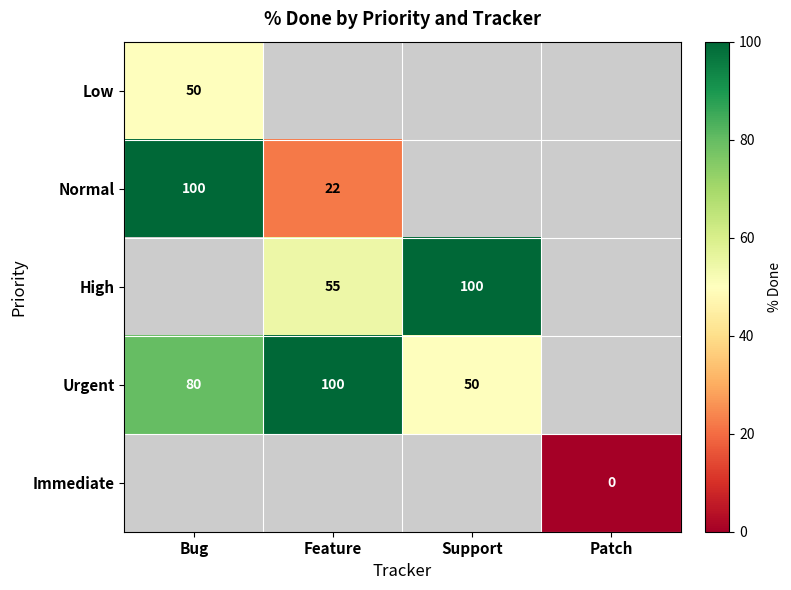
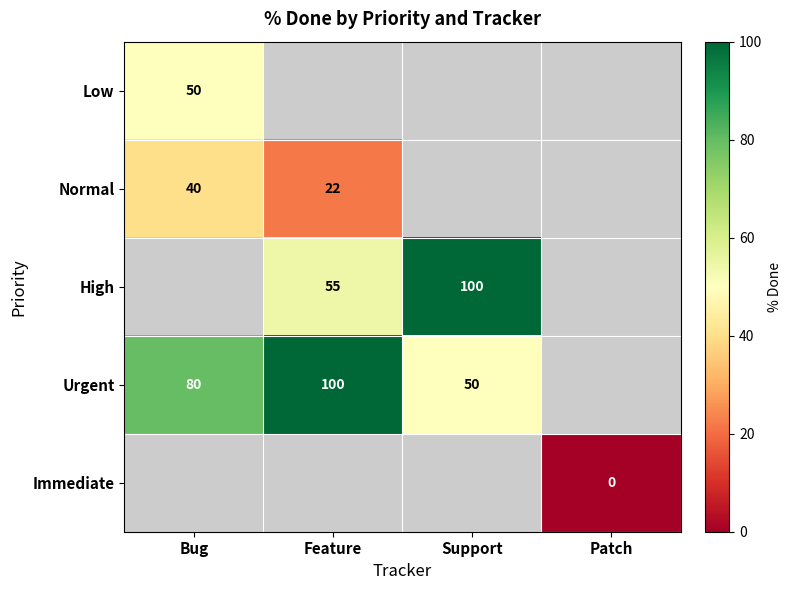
Normal, Bug: 100 -> 40
